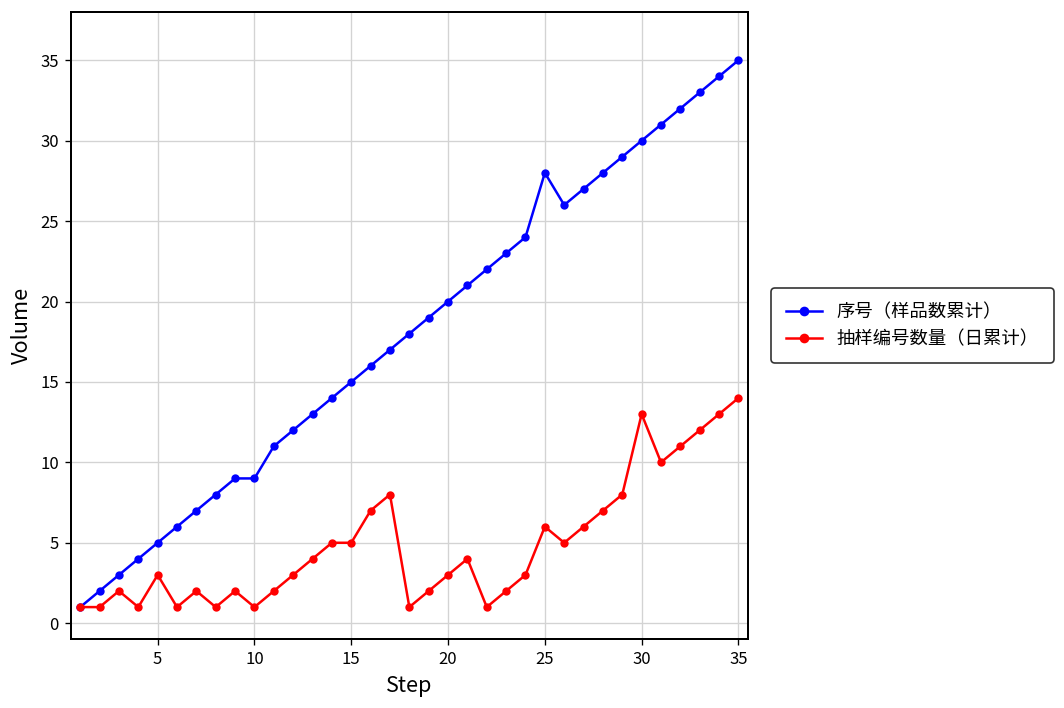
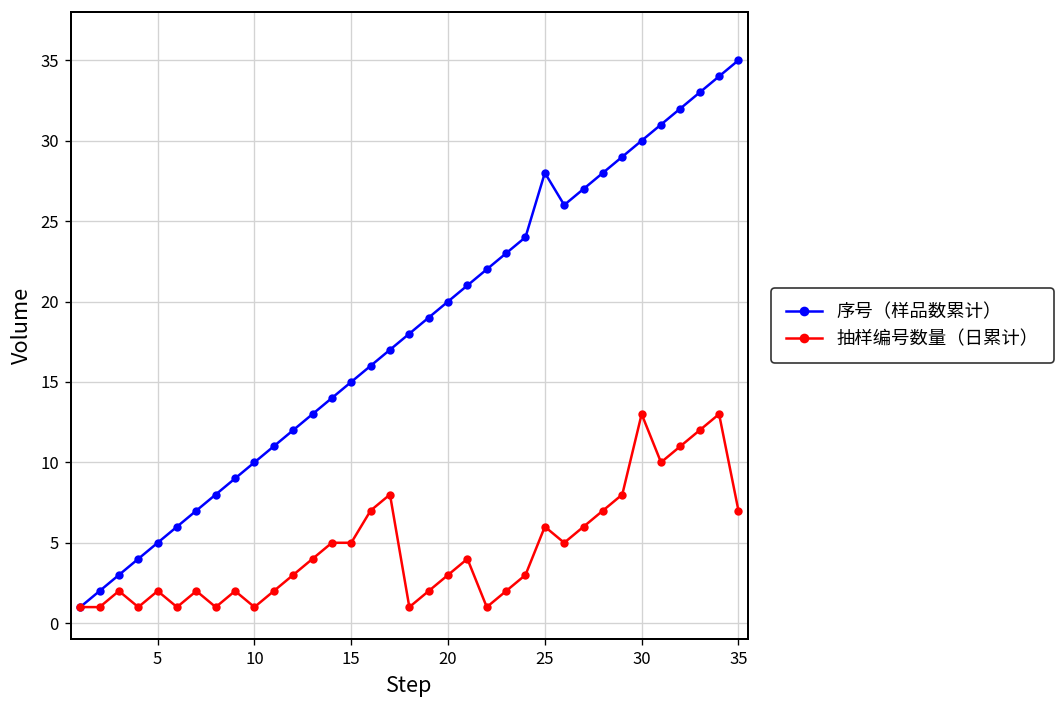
抽样编号数量（日累计）, 5: 3 -> 2
序号（样品数累计）, 10: 9 -> 10
抽样编号数量（日累计）, 35: 14 -> 7
